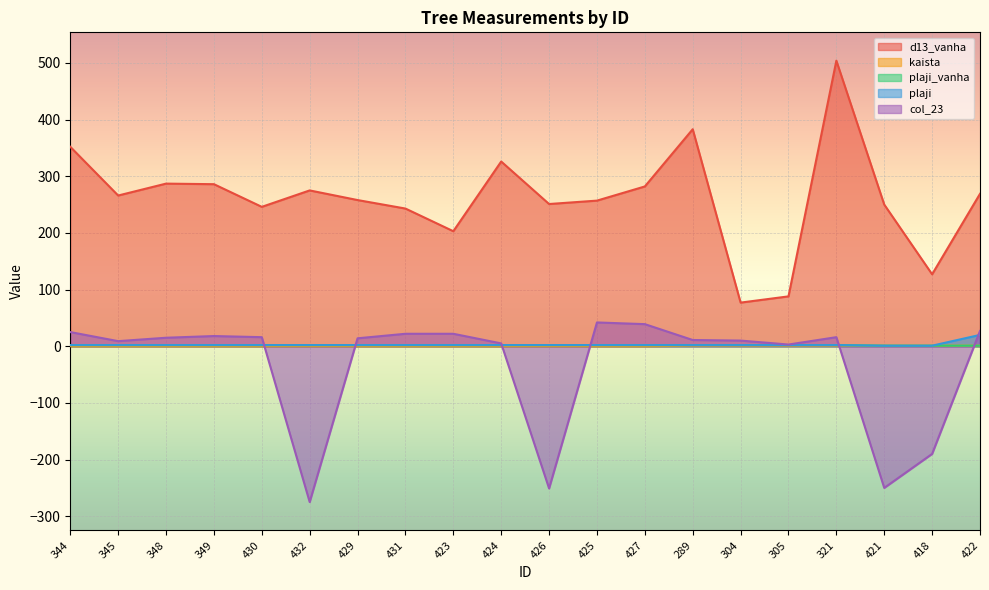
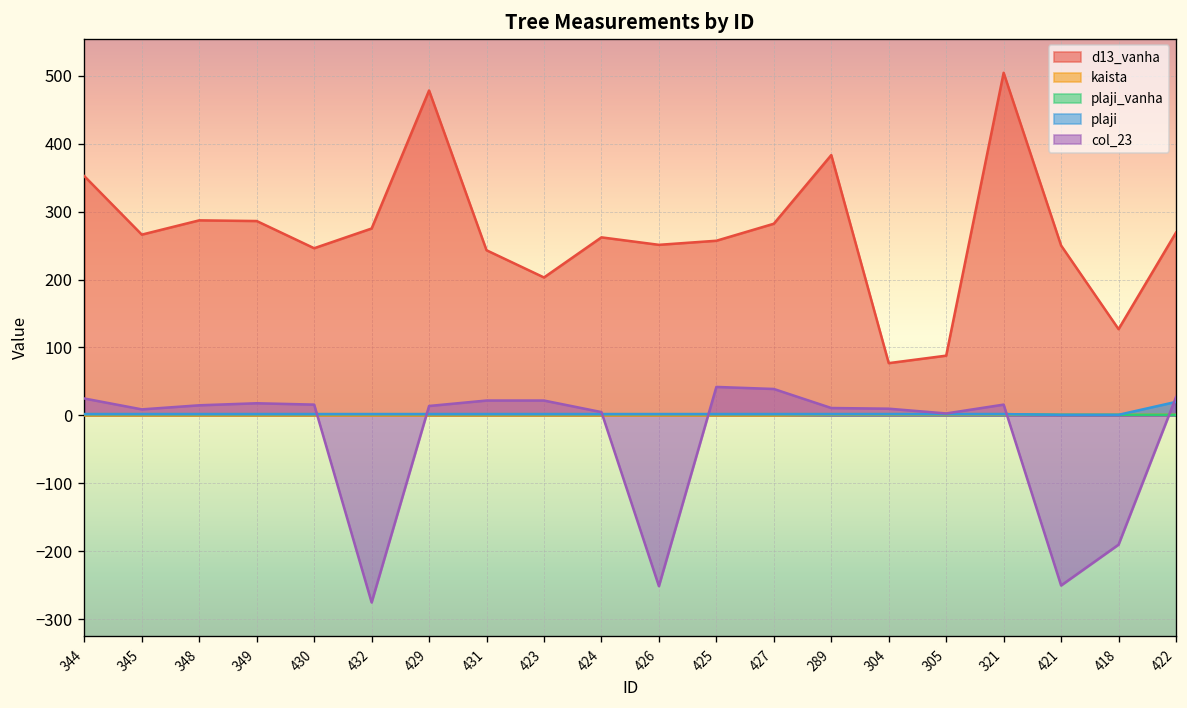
d13_vanha, 429: 260 -> 480
d13_vanha, 424: 330 -> 260
